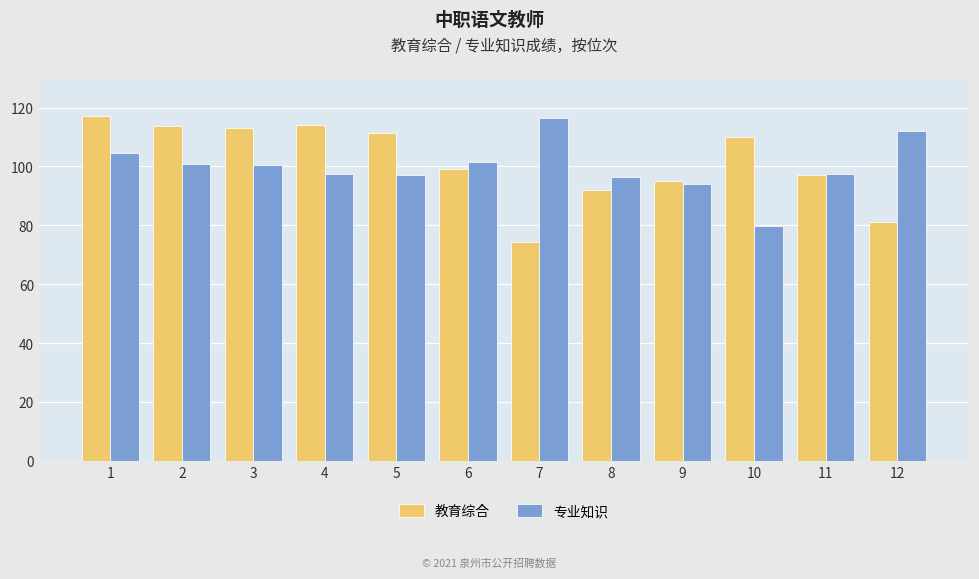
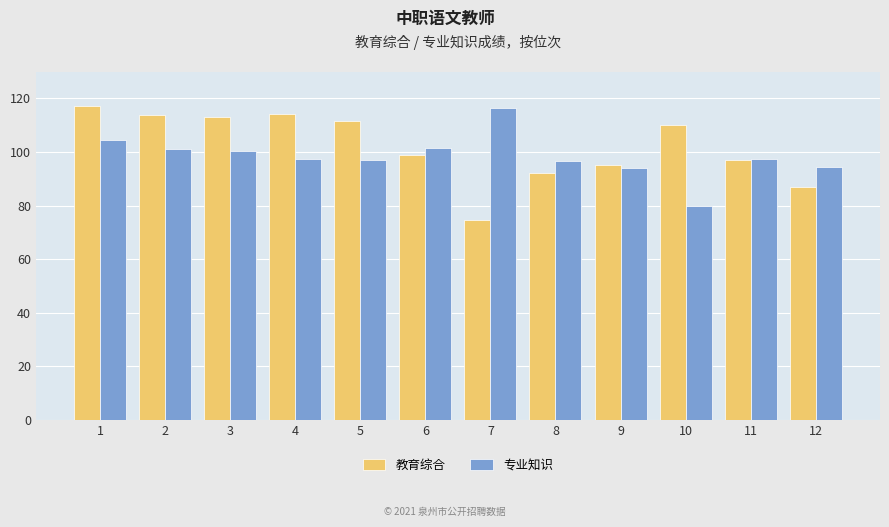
教育综合, 12: 81 -> 87
专业知识, 12: 112 -> 95
